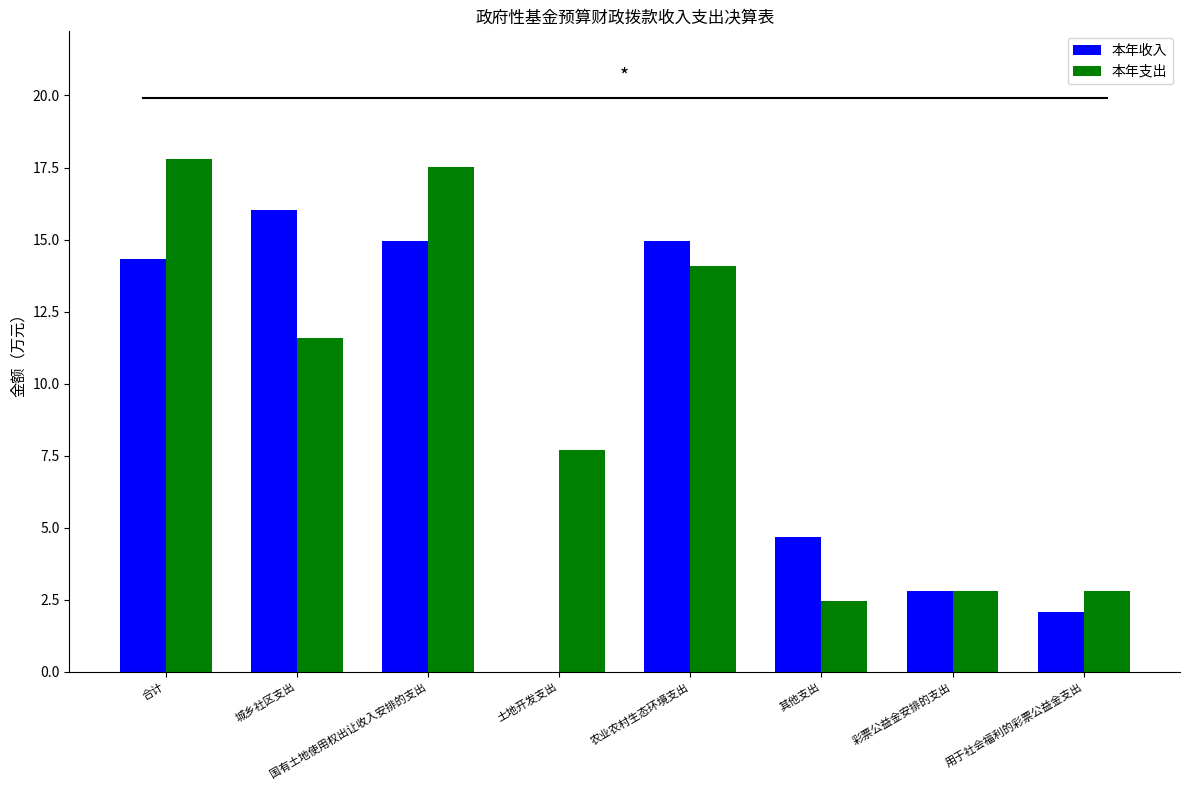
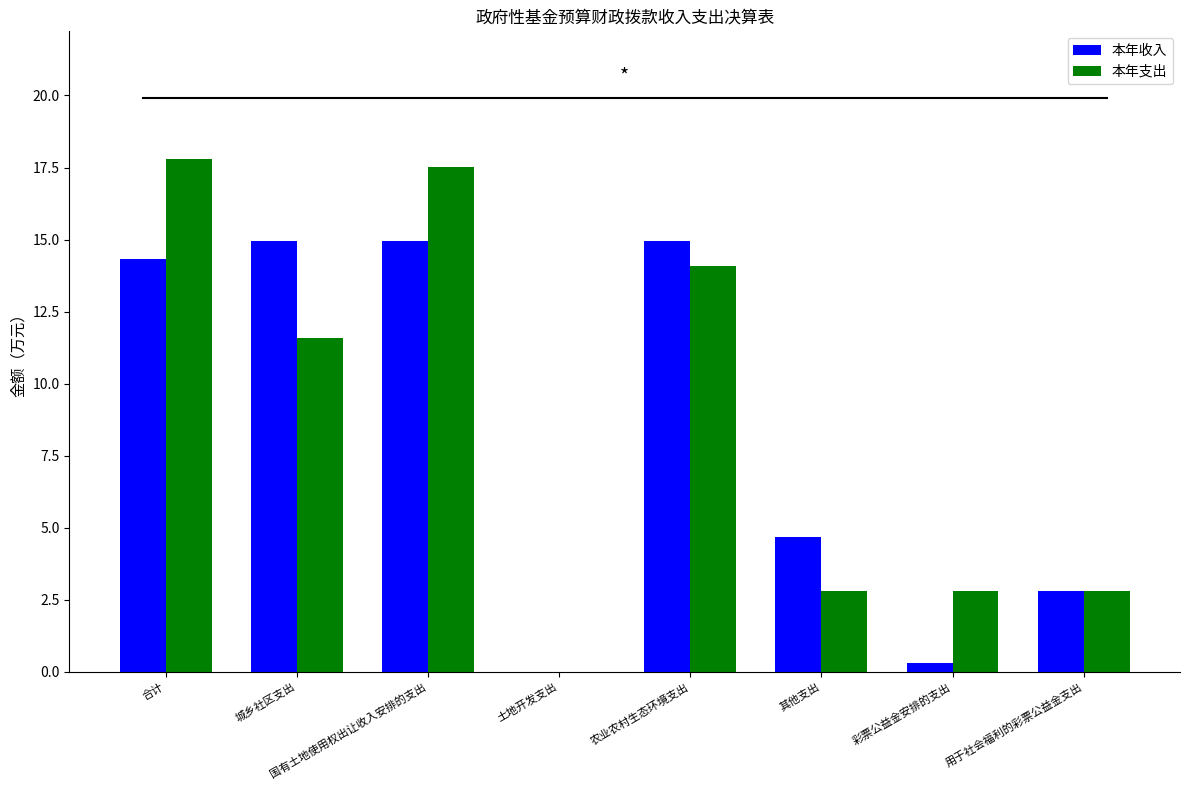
本年收入, 城乡社区支出: 16.0 -> 15.0
本年支出, 土地开发支出: 7.7 -> 0.0
本年支出, 其他支出: 2.5 -> 2.8
本年收入, 彩票公益金安排的支出: 2.8 -> 0.3
本年收入, 用于社会福利的彩票公益金支出: 2.1 -> 2.8
